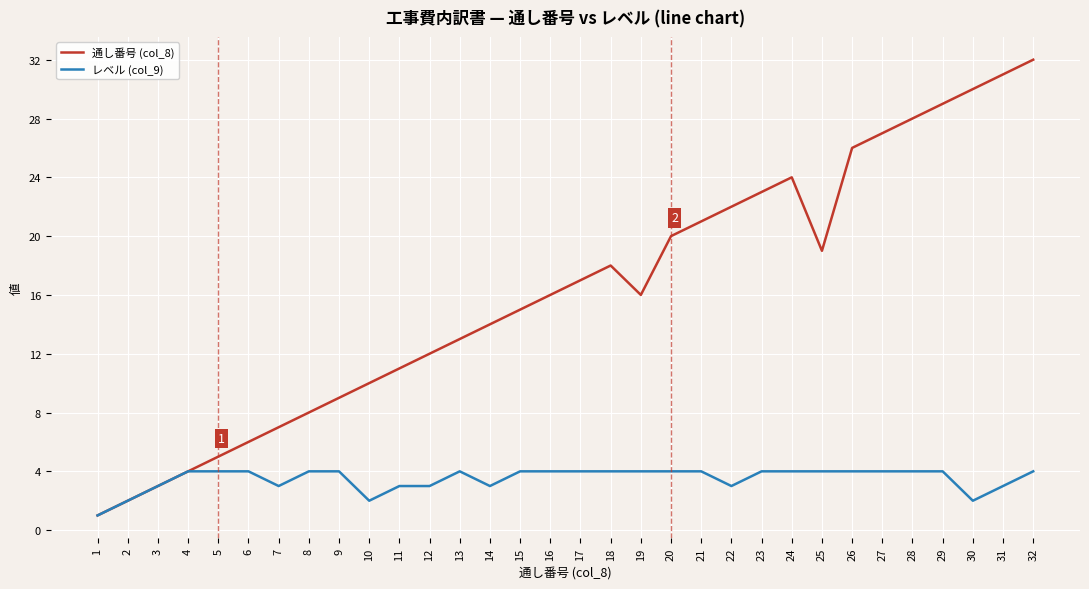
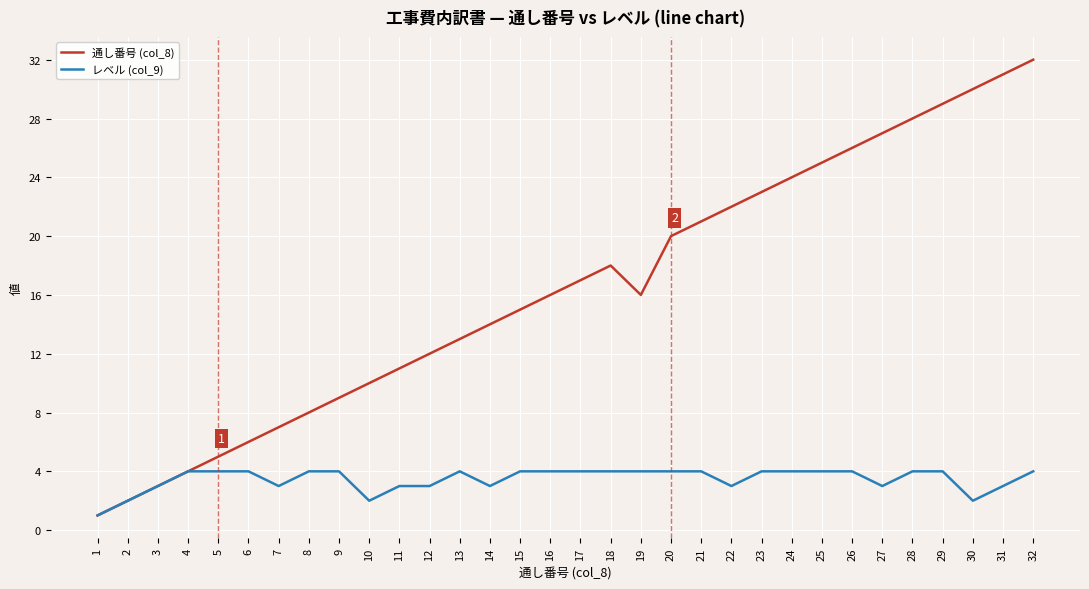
通し番号 (col_8), 25: 19 -> 25
レベル (col_9), 27: 4 -> 3
